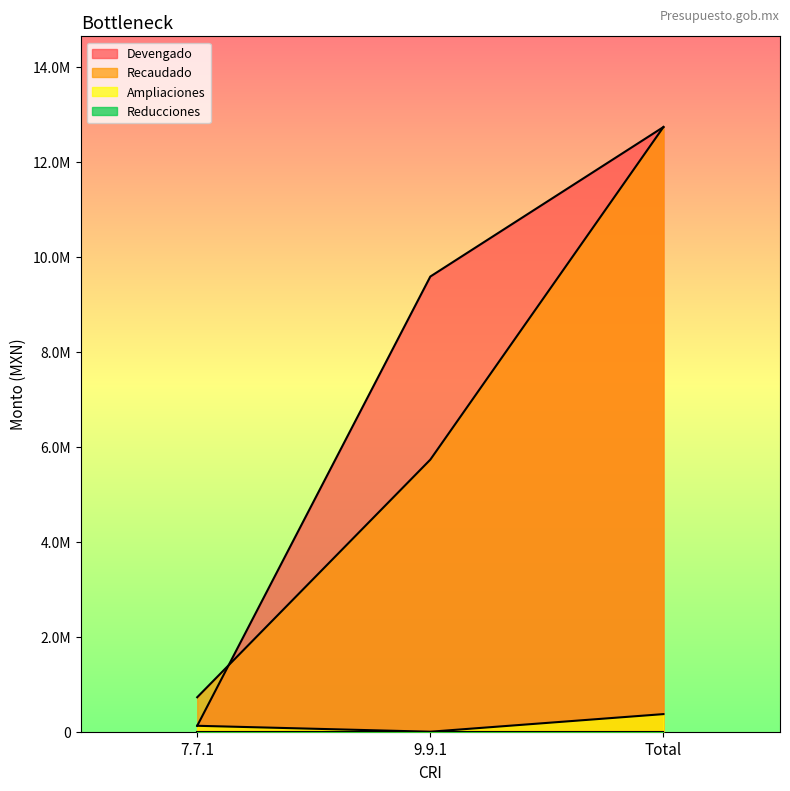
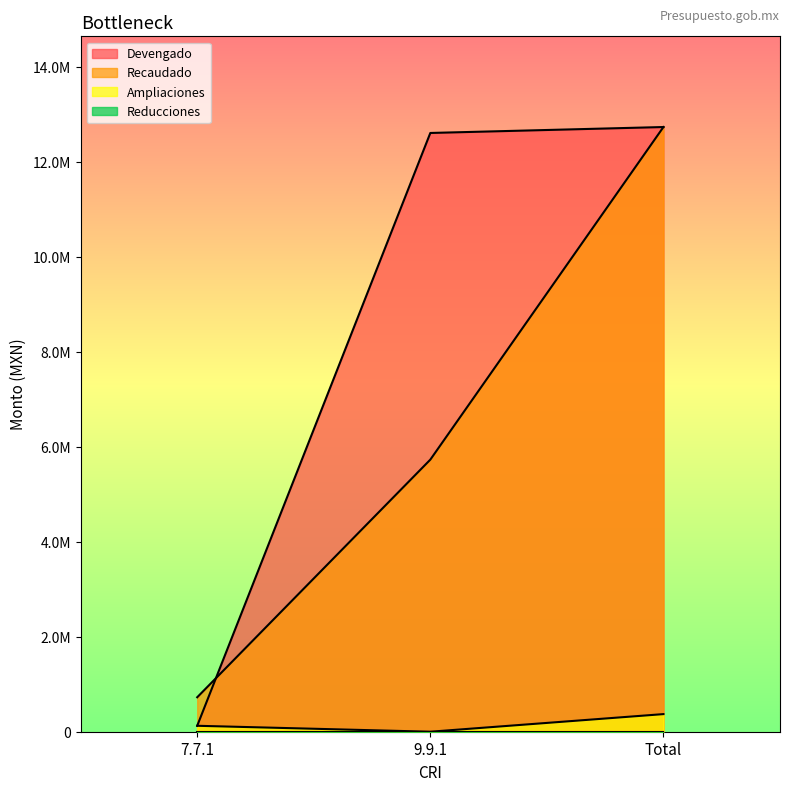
Devengado, 9.9.1: 9600000 -> 12600000
